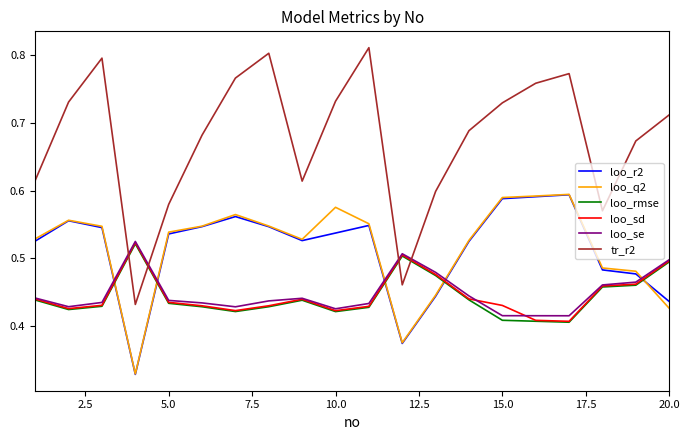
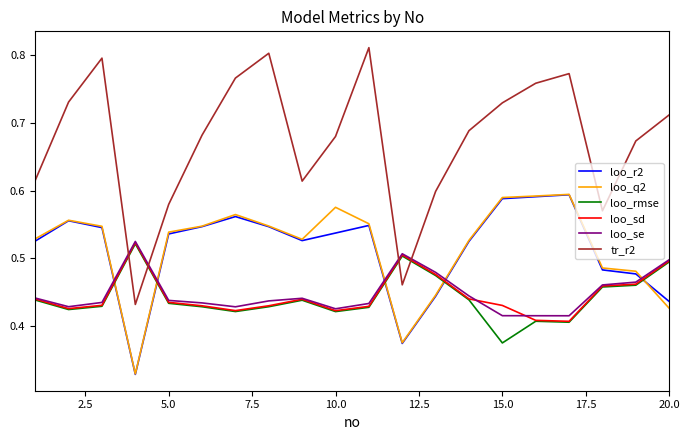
tr_r2, 10.0: 0.73 -> 0.68
loo_rmse, 15.0: 0.41 -> 0.37
